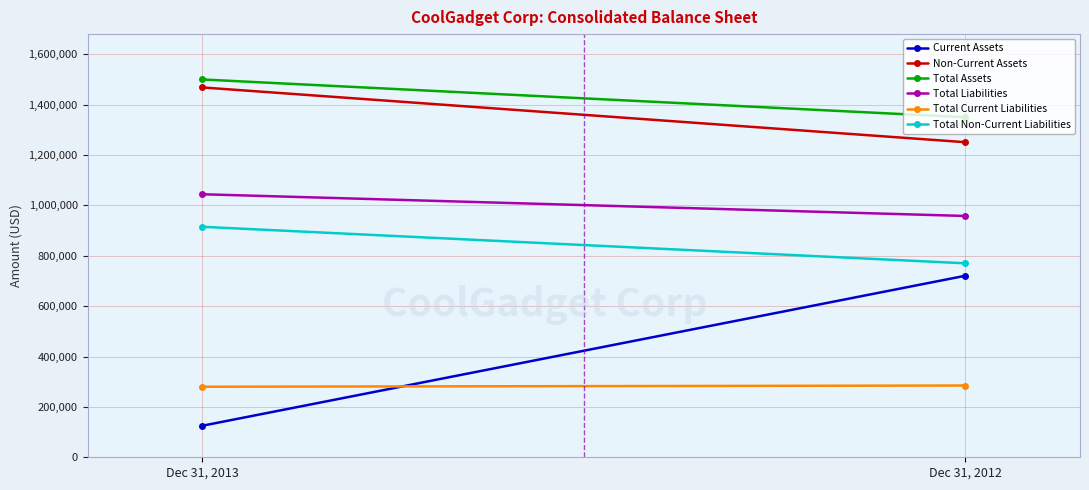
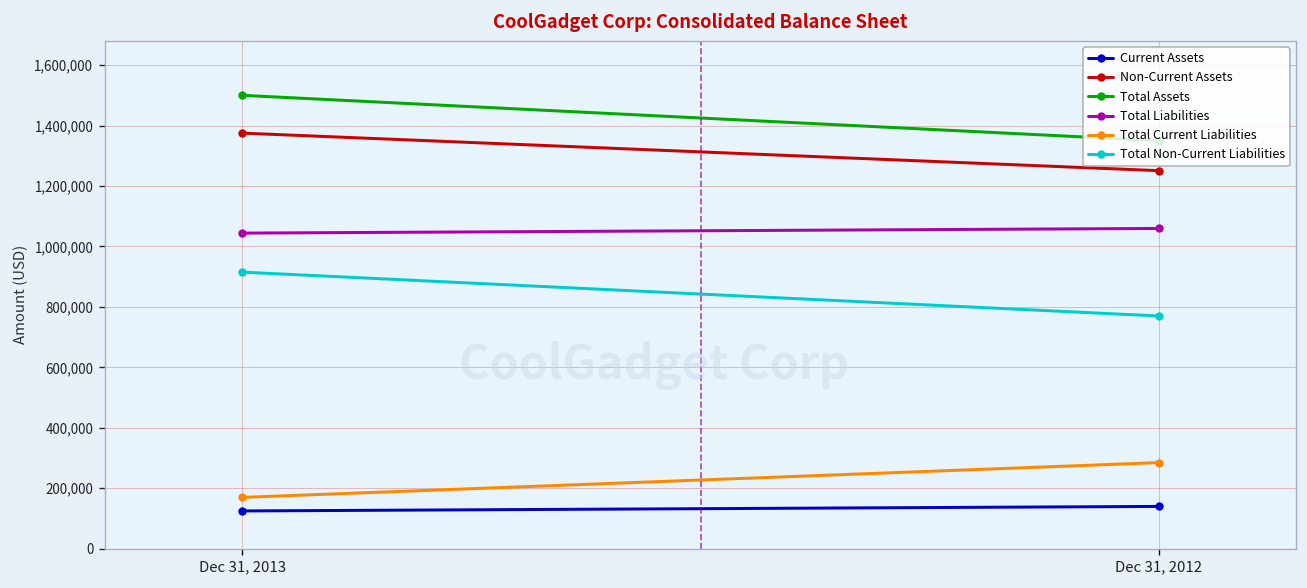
Non-Current Assets, Dec 31, 2013: 1,470,000 -> 1,380,000
Total Current Liabilities, Dec 31, 2013: 280,000 -> 170,000
Current Assets, Dec 31, 2012: 720,000 -> 140,000
Total Liabilities, Dec 31, 2012: 960,000 -> 1,060,000
